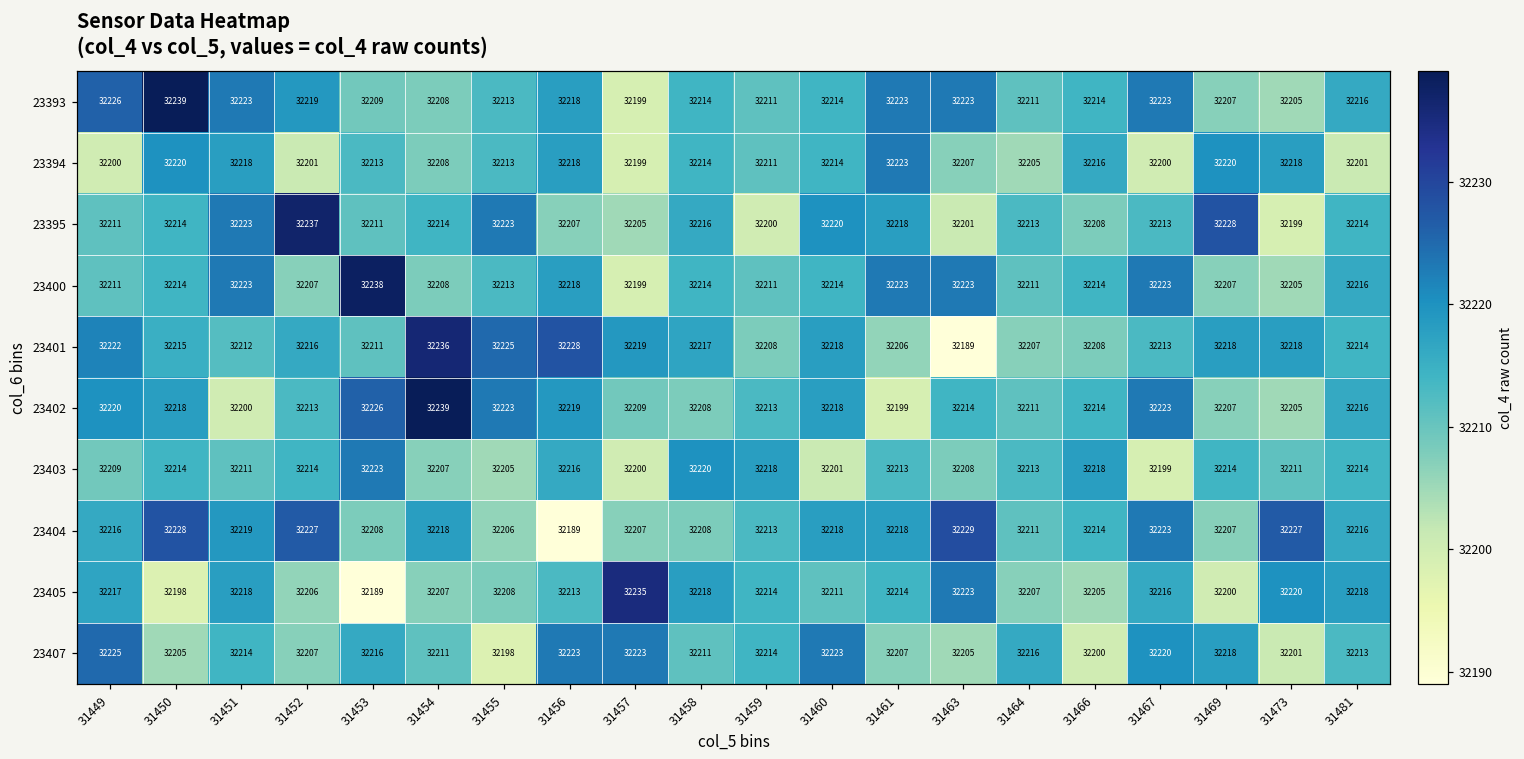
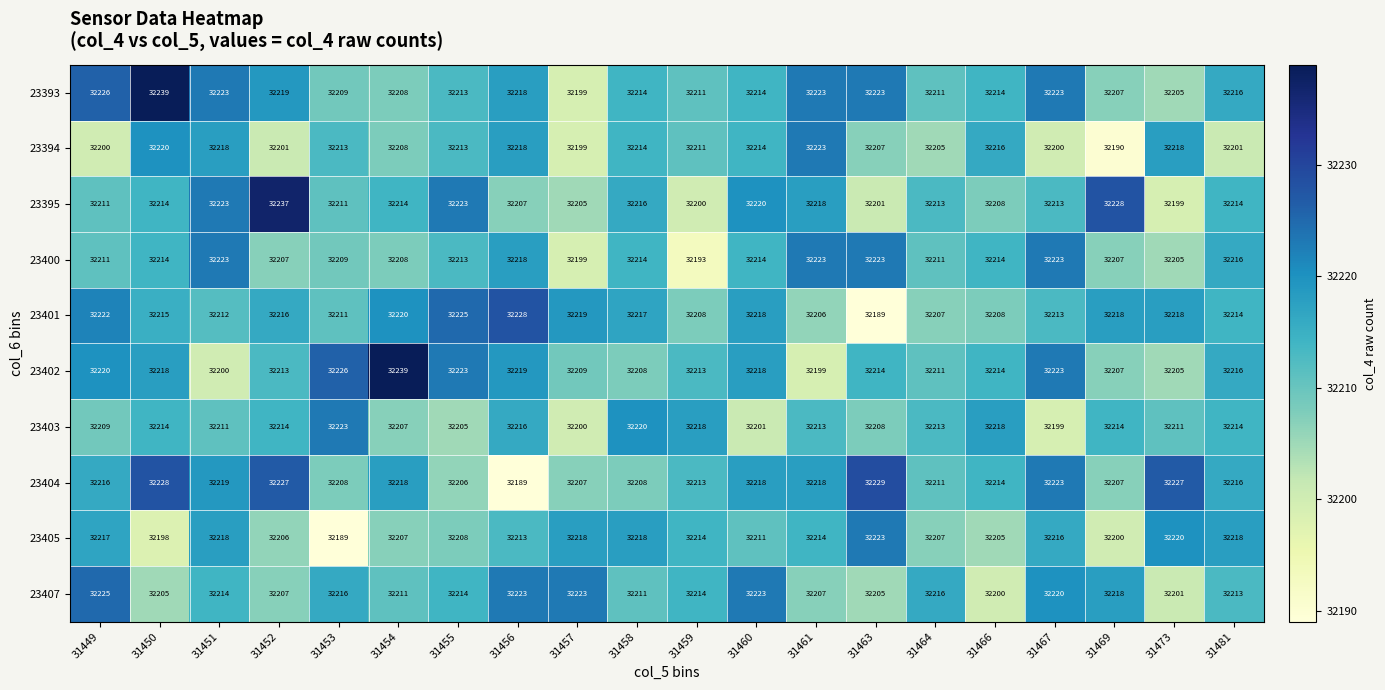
23394, 31469: 32220 -> 32190
23400, 31453: 32238 -> 32209
23400, 31459: 32211 -> 32193
23401, 31454: 32236 -> 32220
23405, 31457: 32235 -> 32218
23407, 31455: 32198 -> 32214
